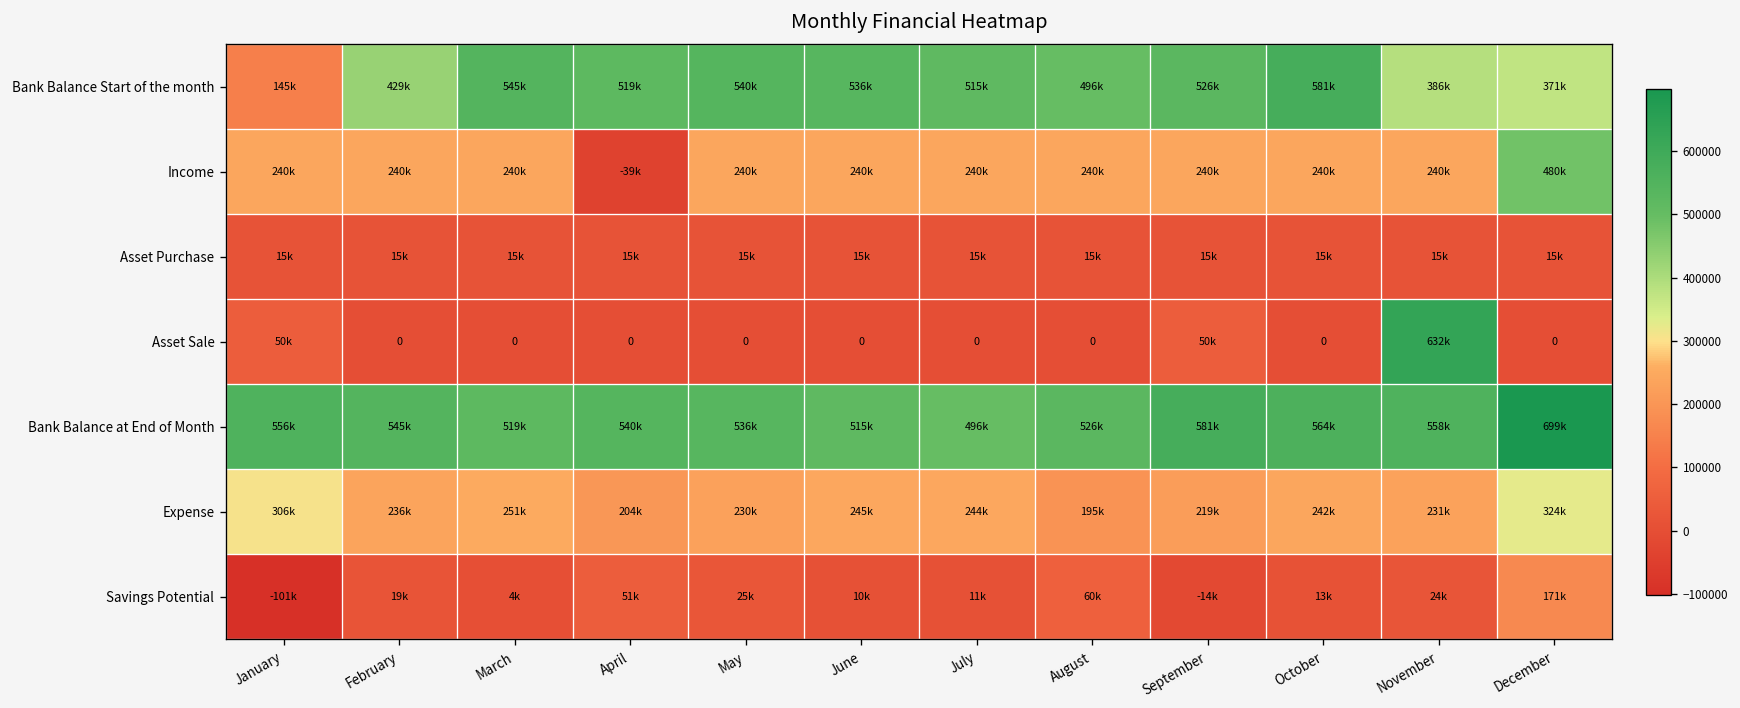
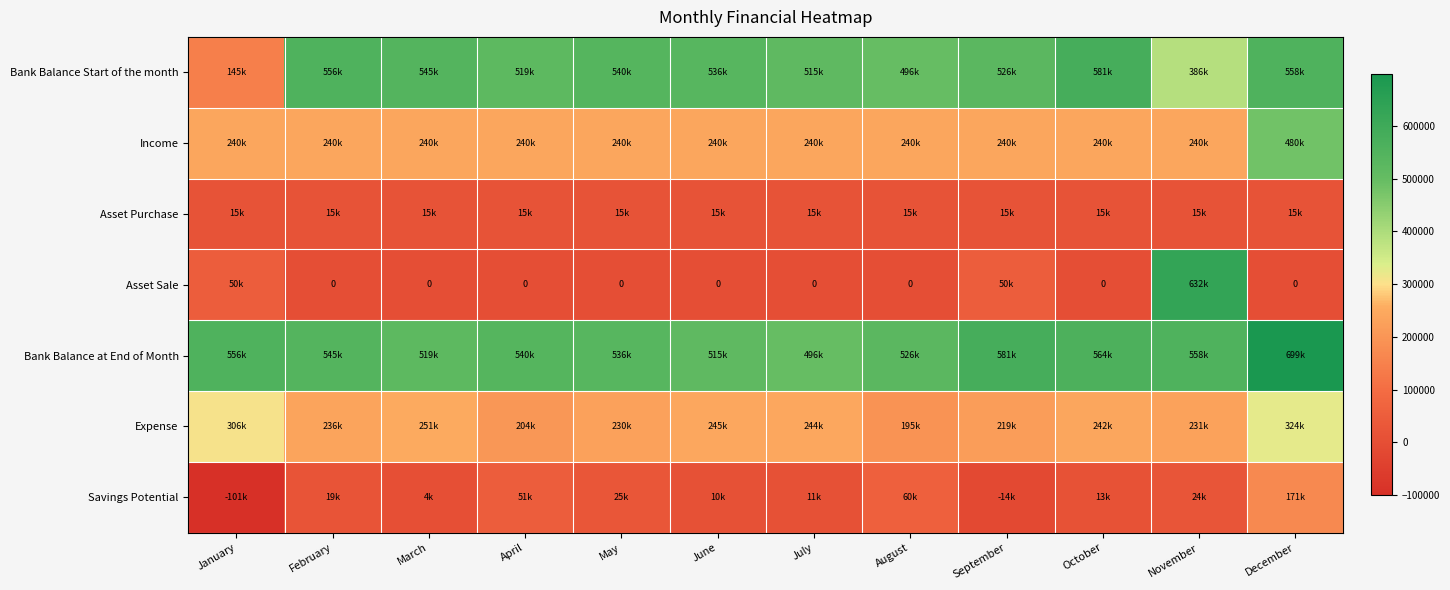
Bank Balance Start of the month, February: 429k -> 556k
Bank Balance Start of the month, December: 371k -> 558k
Income, April: -39k -> 240k
